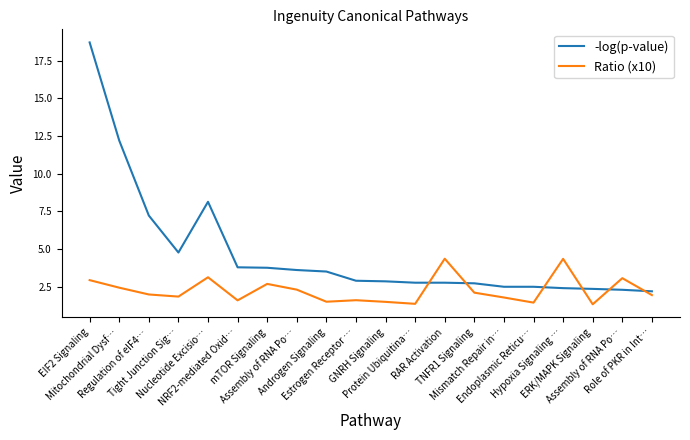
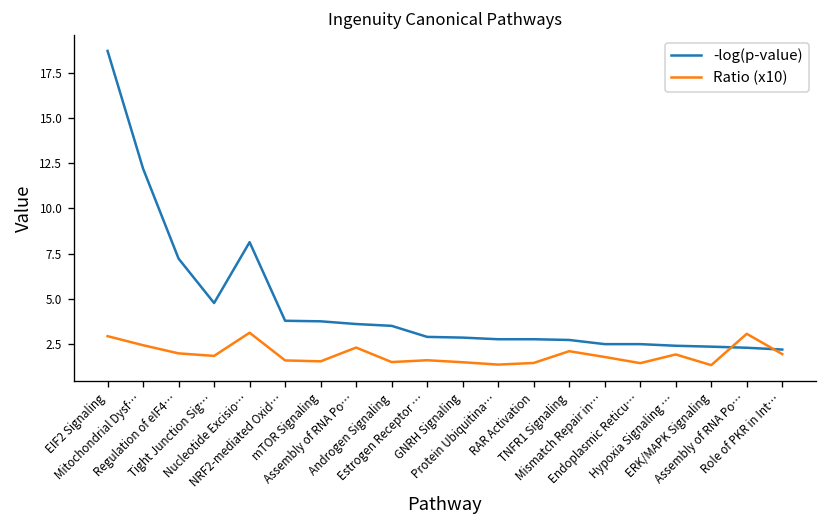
Ratio (x10), mTOR Signaling: 2.7 -> 1.6
Ratio (x10), RAR Activation: 4.4 -> 1.5
Ratio (x10), Hypoxia Signaling …: 4.4 -> 1.9
